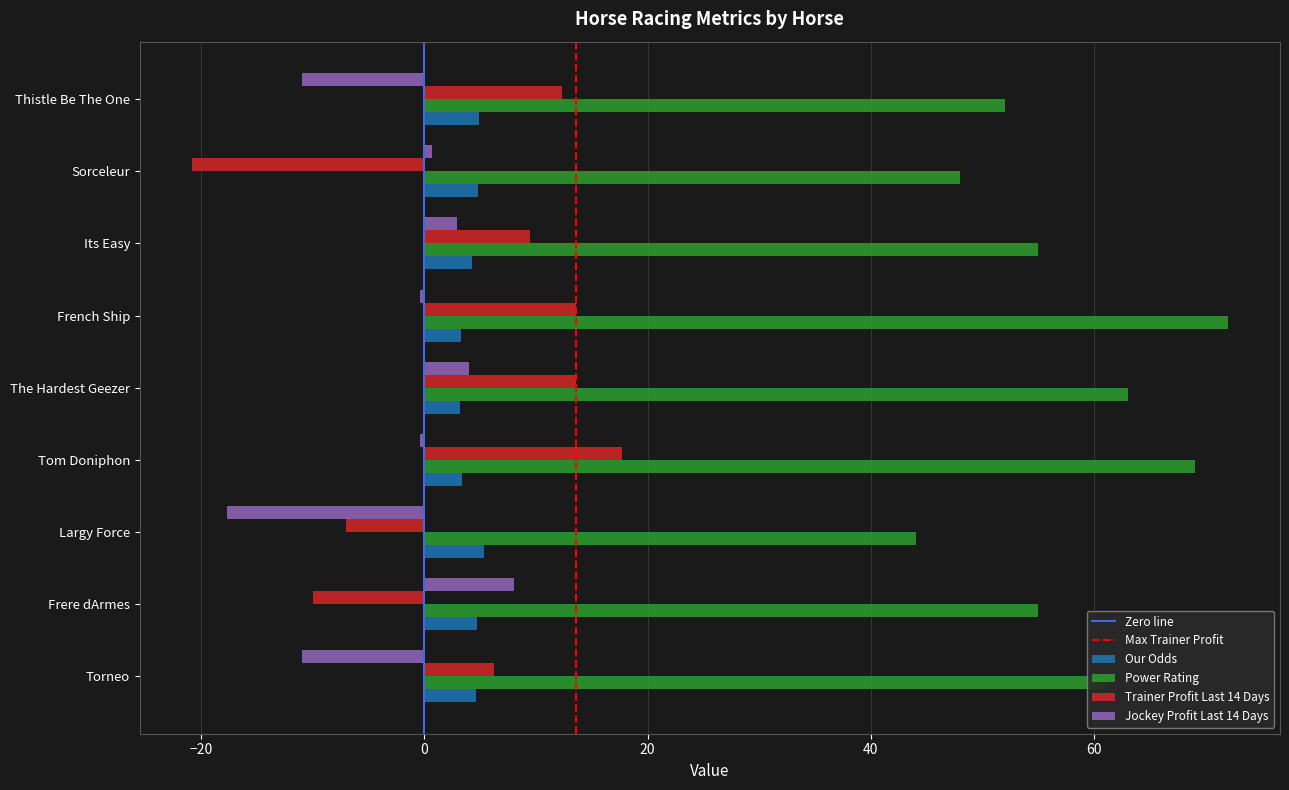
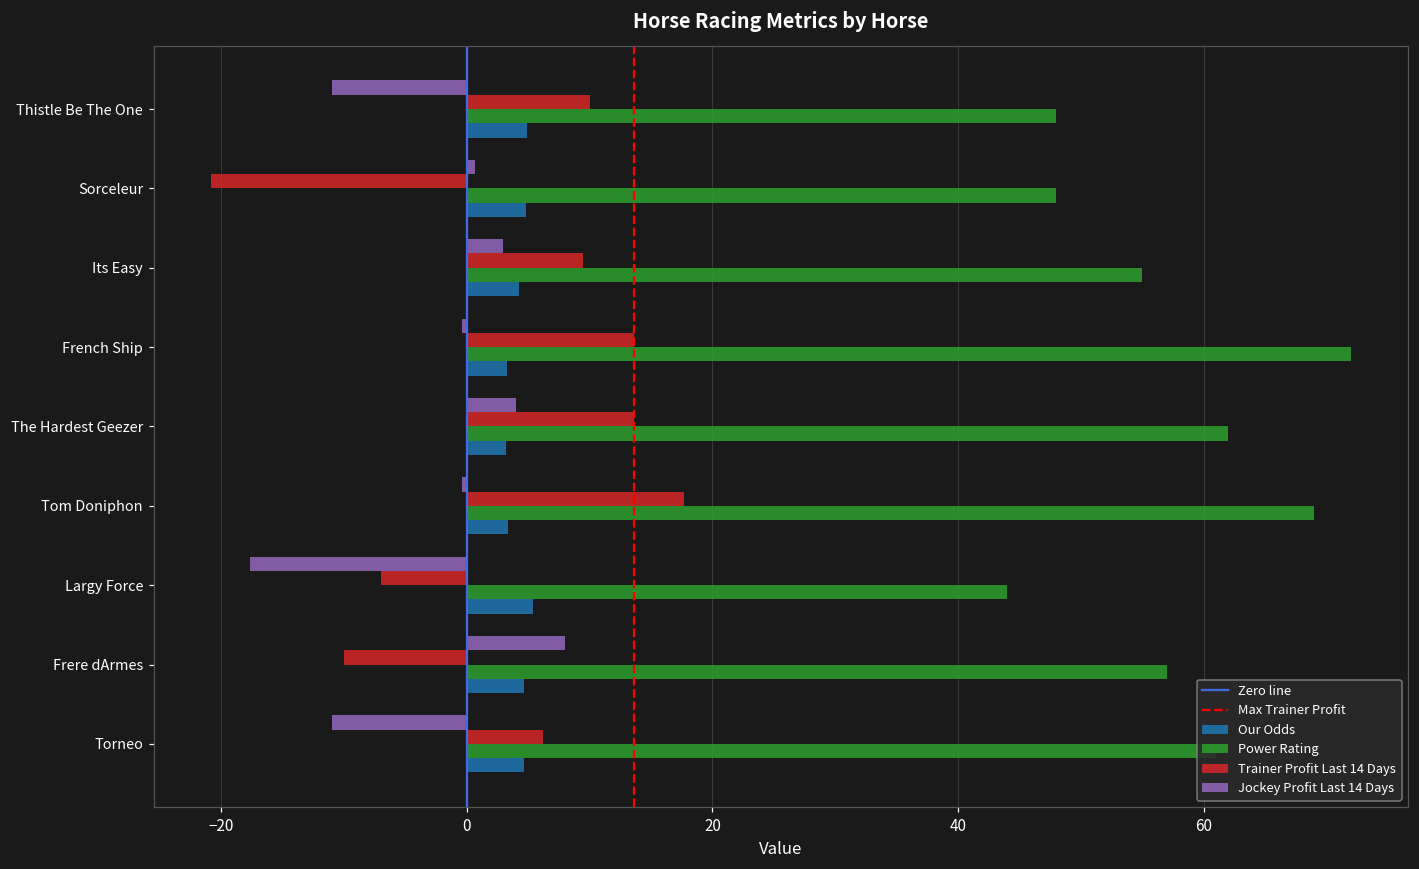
Trainer Profit Last 14 Days, Thistle Be The One: 12.3 -> 10.0
Power Rating, Thistle Be The One: 52 -> 48
Power Rating, The Hardest Geezer: 63 -> 62
Power Rating, Frere dArmes: 55 -> 57
